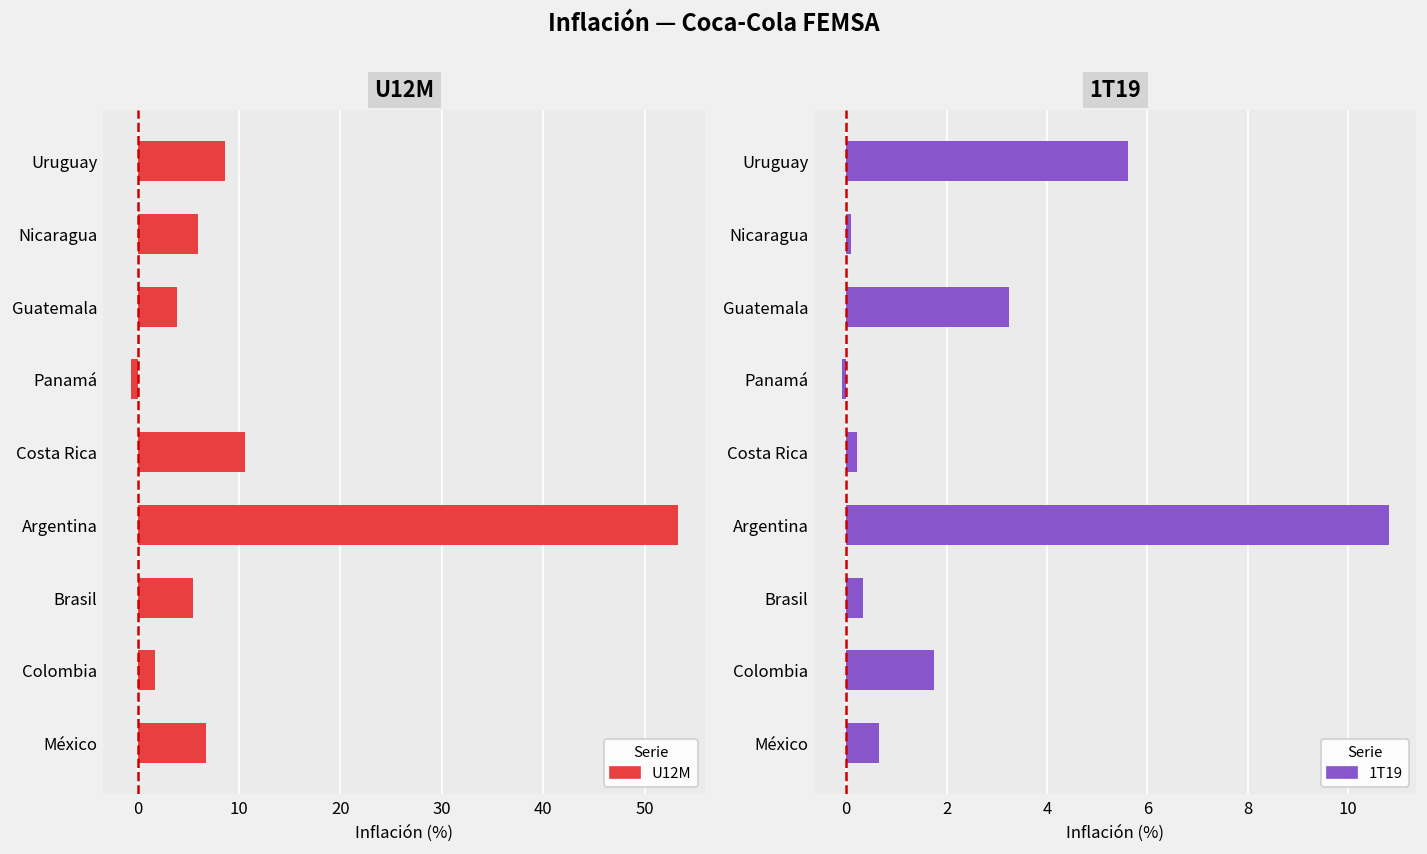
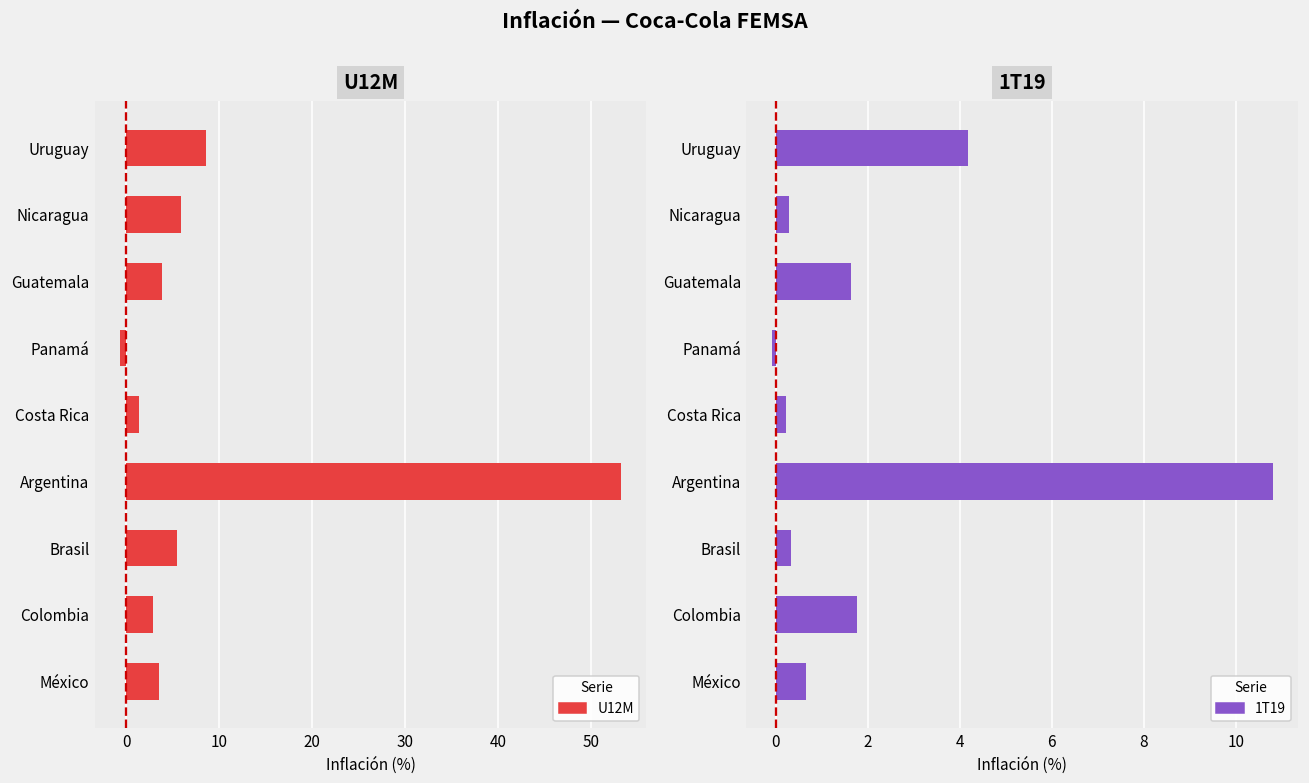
U12M, Costa Rica: 11 -> 1
U12M, Colombia: 2 -> 3
U12M, México: 7 -> 4
1T19, Uruguay: 5.6 -> 4.2
1T19, Nicaragua: 0.1 -> 0.3
1T19, Guatemala: 3.2 -> 1.6
